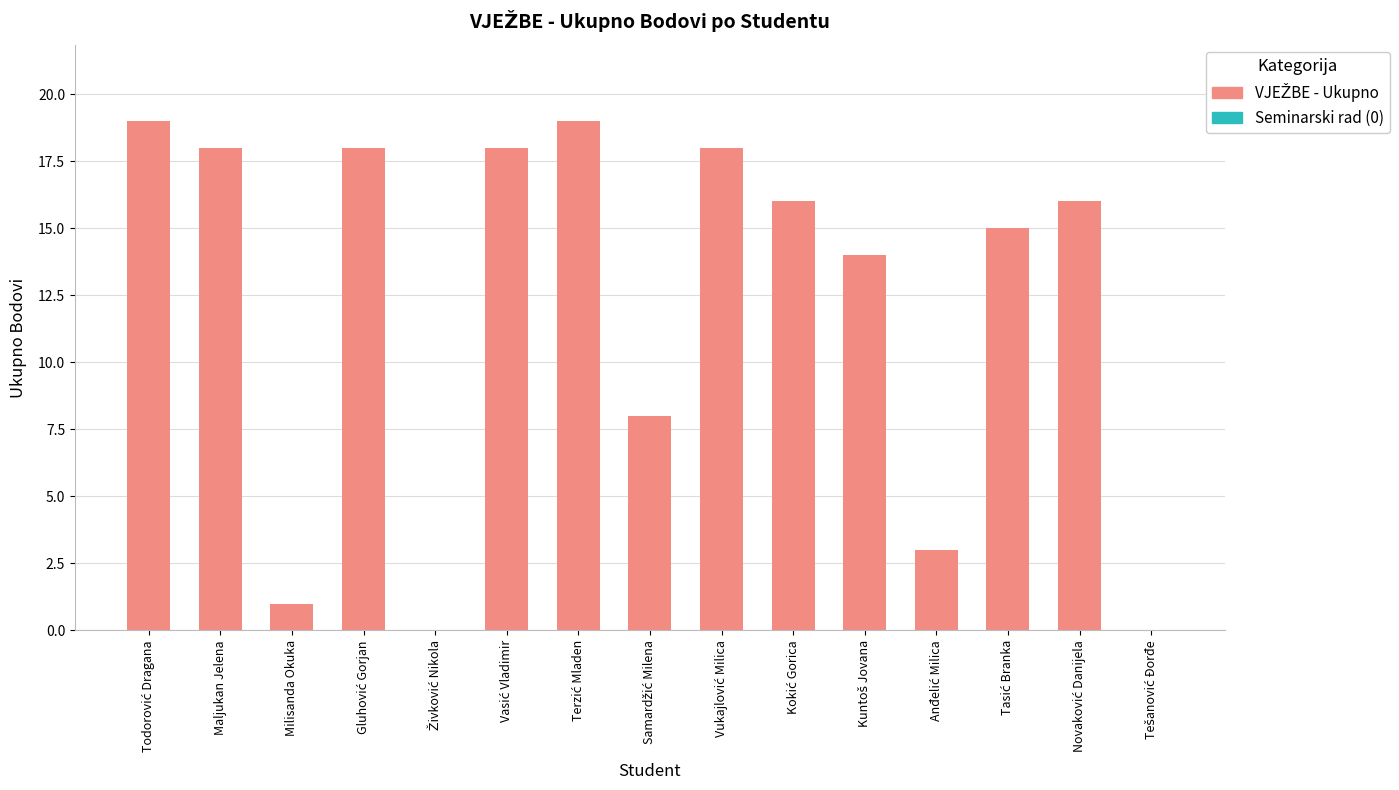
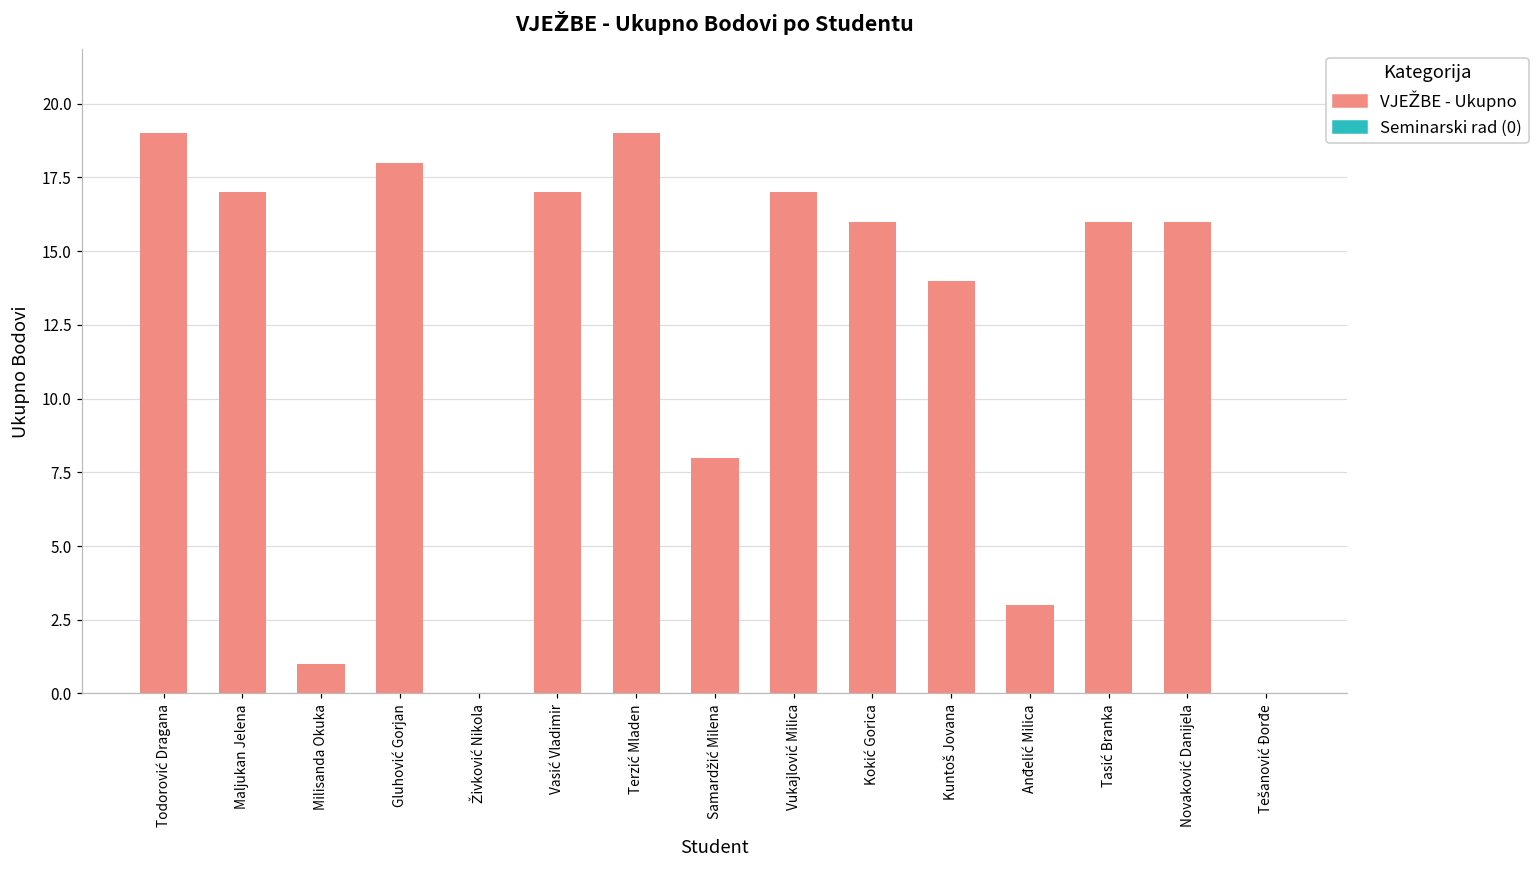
Maljukan Jelena: 18 -> 17
Vasić Vladimir: 18 -> 17
Vukajlović Milica: 18 -> 17
Tasić Branka: 15 -> 16
